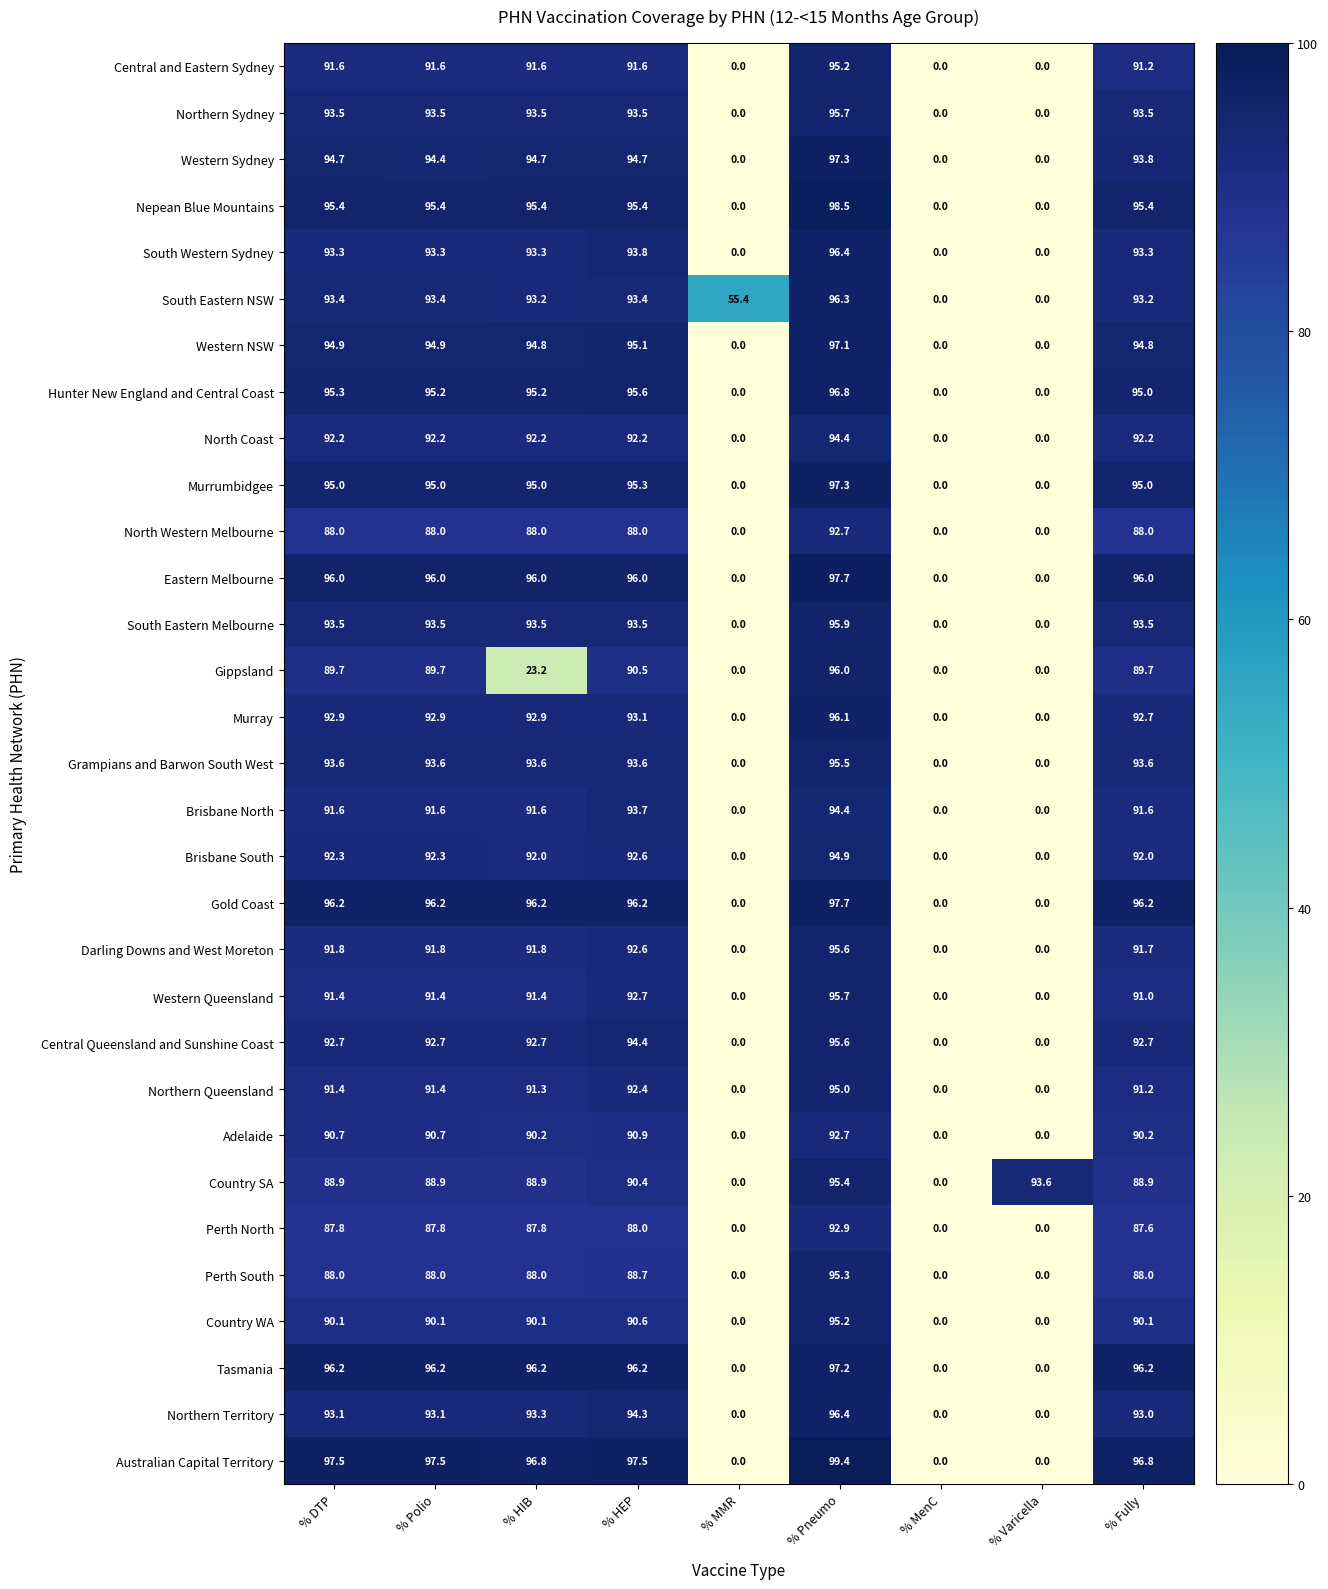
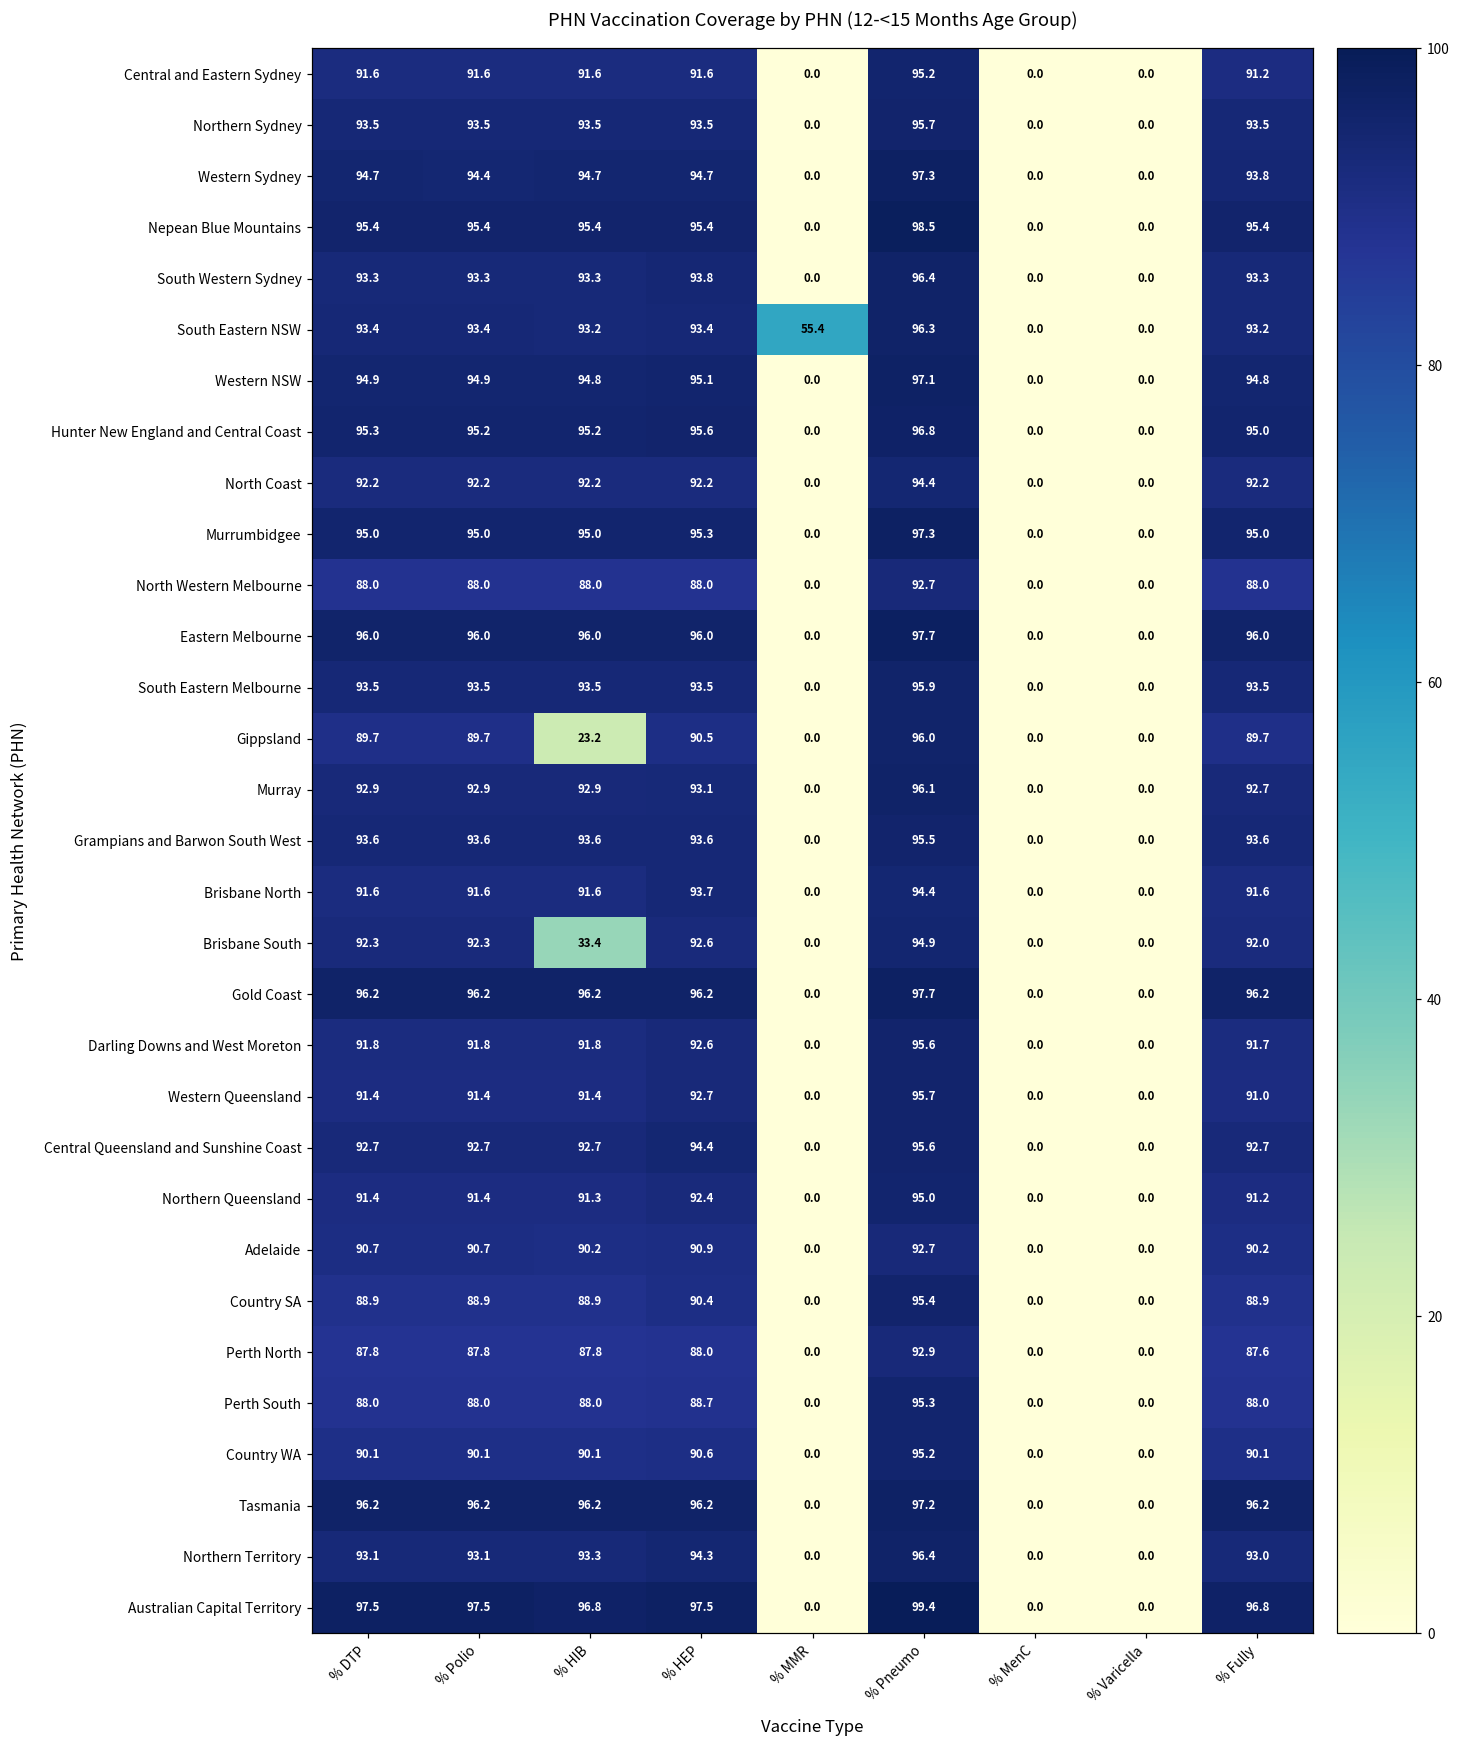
Brisbane South, % HIB: 92.0 -> 33.4
Country SA, % Varicella: 93.6 -> 0.0
